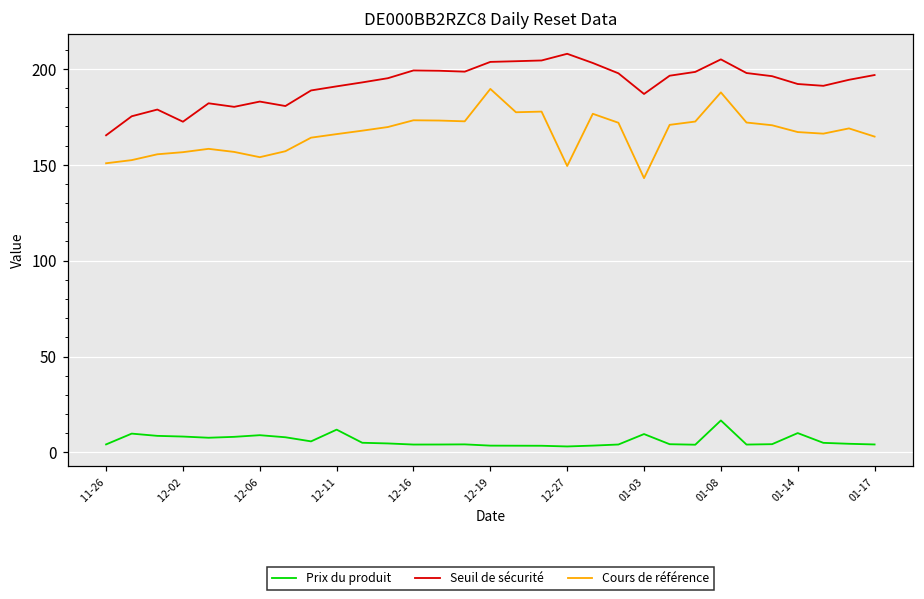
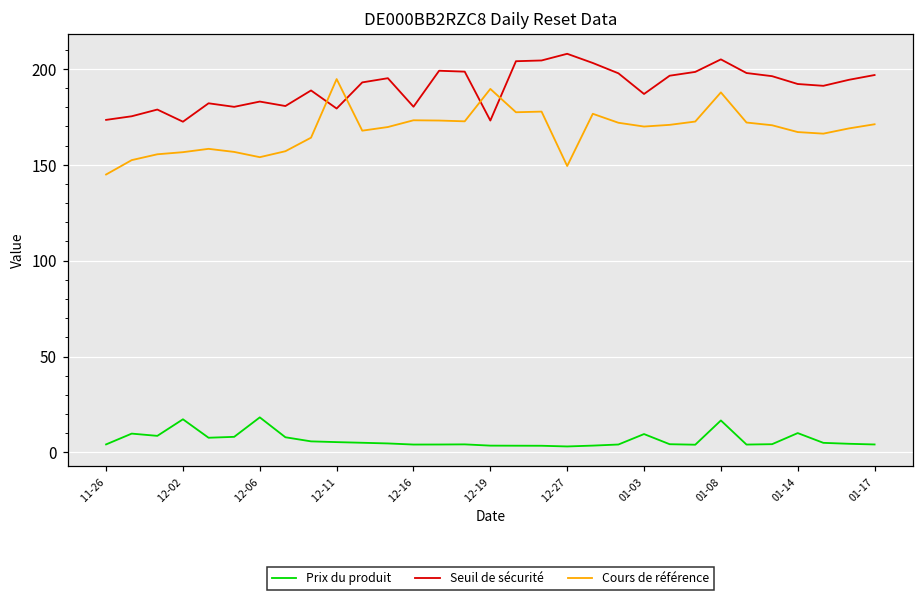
Seuil de sécurité, 11-26: 165 -> 173
Cours de référence, 11-26: 151 -> 145
Prix du produit, 12-02: 8 -> 17
Prix du produit, 12-06: 9 -> 18
Prix du produit, 12-11: 12 -> 5
Seuil de sécurité, 12-11: 191 -> 179
Cours de référence, 12-11: 166 -> 195
Seuil de sécurité, 12-16: 199 -> 180
Seuil de sécurité, 12-19: 204 -> 173
Cours de référence, 01-03: 143 -> 170
Cours de référence, 01-17: 165 -> 171
